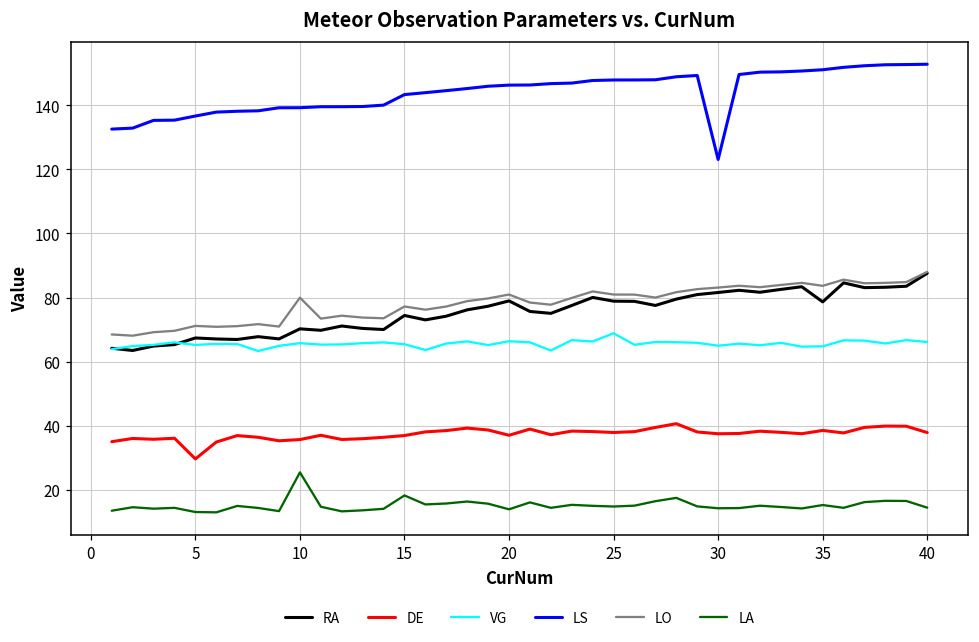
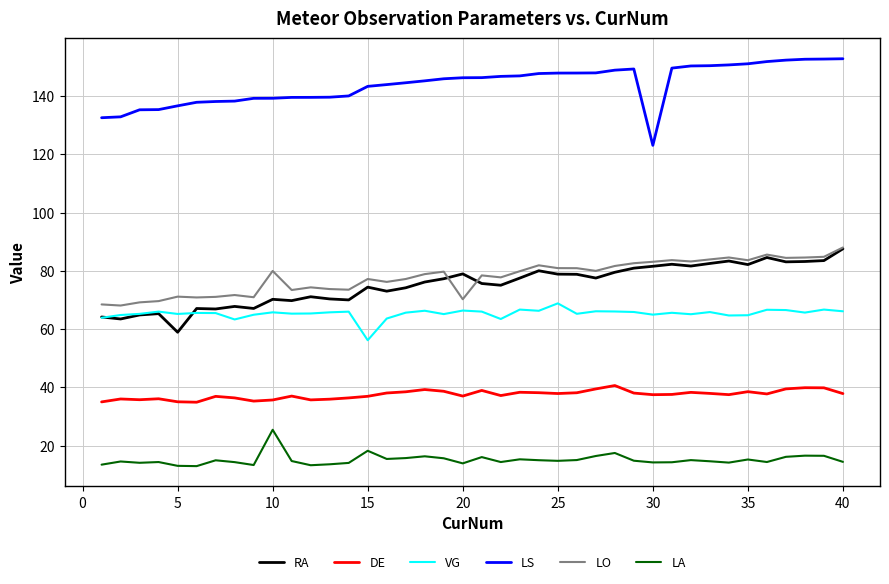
RA, 5: 67 -> 59
DE, 5: 30 -> 35
VG, 15: 65 -> 56
LO, 20: 81 -> 70
RA, 35: 79 -> 82
